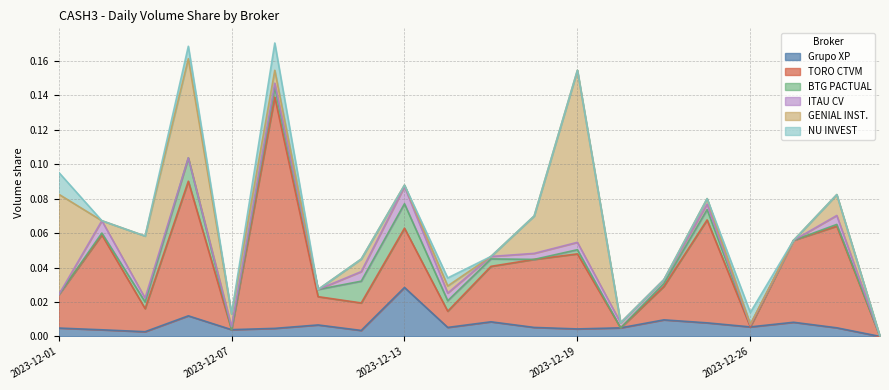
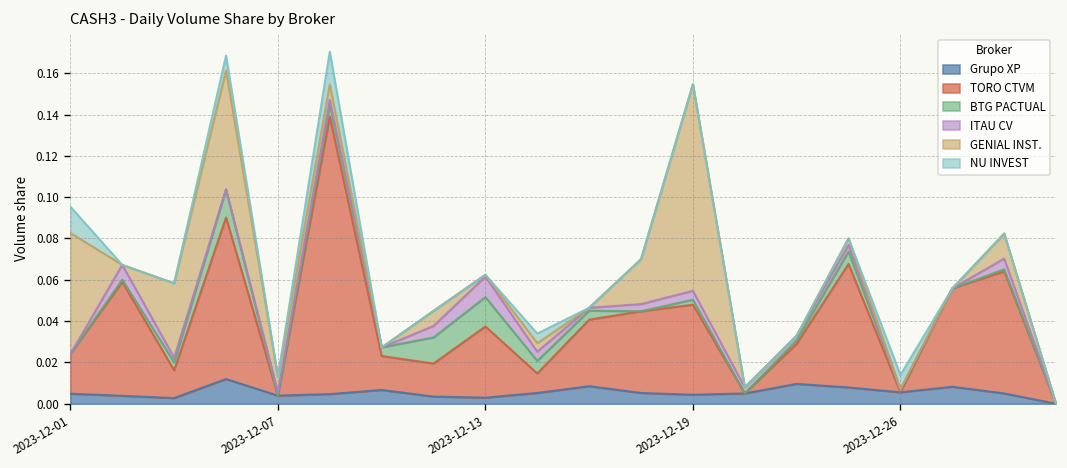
Grupo XP, 2023-12-13: 0.028 -> 0.003
